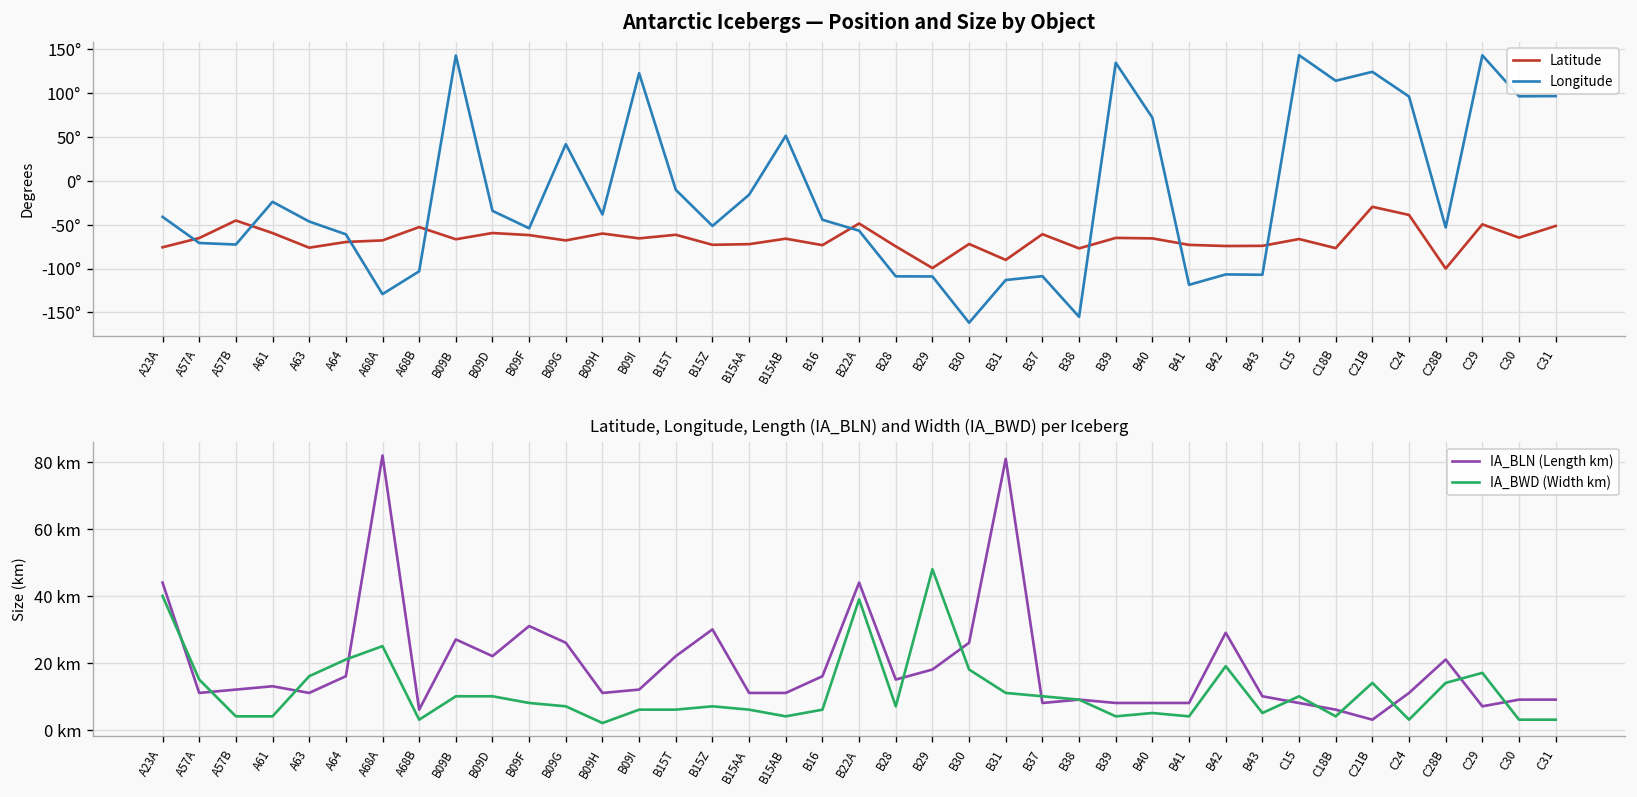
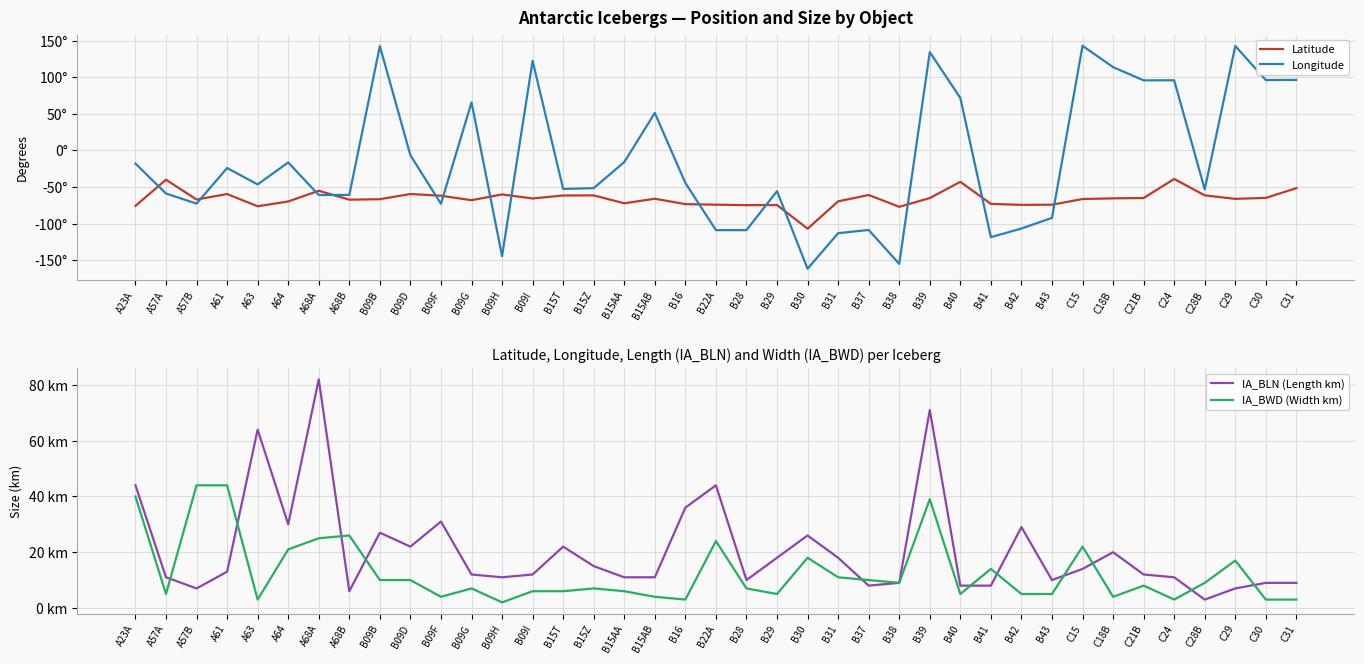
Antarctic Icebergs — Position and Size by Object, Longitude, A23A: -40° -> -20°
Antarctic Icebergs — Position and Size by Object, Latitude, A57A: -70° -> -40°
Antarctic Icebergs — Position and Size by Object, Longitude, A57A: -70° -> -60°
Antarctic Icebergs — Position and Size by Object, Latitude, A57B: -50° -> -70°
Antarctic Icebergs — Position and Size by Object, Longitude, A64: -60° -> -20°
Antarctic Icebergs — Position and Size by Object, Latitude, A68A: -70° -> -60°
Antarctic Icebergs — Position and Size by Object, Longitude, A68A: -130° -> -60°
Antarctic Icebergs — Position and Size by Object, Latitude, A68B: -50° -> -70°
Antarctic Icebergs — Position and Size by Object, Longitude, A68B: -100° -> -60°
Antarctic Icebergs — Position and Size by Object, Longitude, B09D: -30° -> -10°
Antarctic Icebergs — Position and Size by Object, Longitude, B09F: -50° -> -70°
Antarctic Icebergs — Position and Size by Object, Longitude, B09G: 40° -> 70°
Antarctic Icebergs — Position and Size by Object, Longitude, B09H: -40° -> -140°
Antarctic Icebergs — Position and Size by Object, Longitude, B15T: -10° -> -50°
Antarctic Icebergs — Position and Size by Object, Latitude, B15Z: -70° -> -60°
Antarctic Icebergs — Position and Size by Object, Latitude, B22A: -50° -> -70°
Antarctic Icebergs — Position and Size by Object, Longitude, B22A: -60° -> -110°
Antarctic Icebergs — Position and Size by Object, Latitude, B29: -100° -> -70°
Antarctic Icebergs — Position and Size by Object, Longitude, B29: -110° -> -60°
Antarctic Icebergs — Position and Size by Object, Latitude, B30: -70° -> -110°
Antarctic Icebergs — Position and Size by Object, Latitude, B31: -90° -> -70°
Antarctic Icebergs — Position and Size by Object, Latitude, B40: -70° -> -40°
Antarctic Icebergs — Position and Size by Object, Longitude, B43: -110° -> -90°
Antarctic Icebergs — Position and Size by Object, Latitude, C18B: -80° -> -70°
Antarctic Icebergs — Position and Size by Object, Latitude, C21B: -30° -> -60°
Antarctic Icebergs — Position and Size by Object, Longitude, C21B: 120° -> 100°
Antarctic Icebergs — Position and Size by Object, Latitude, C28B: -100° -> -60°
Antarctic Icebergs — Position and Size by Object, Latitude, C29: -50° -> -70°
Latitude, Longitude, Length (IA_BLN) and Width (IA_BWD) per Iceberg, IA_BWD (Width km), A57A: 15 km -> 5 km
Latitude, Longitude, Length (IA_BLN) and Width (IA_BWD) per Iceberg, IA_BLN (Length km), A57B: 12 km -> 7 km
Latitude, Longitude, Length (IA_BLN) and Width (IA_BWD) per Iceberg, IA_BWD (Width km), A57B: 4 km -> 44 km
Latitude, Longitude, Length (IA_BLN) and Width (IA_BWD) per Iceberg, IA_BWD (Width km), A61: 4 km -> 44 km
Latitude, Longitude, Length (IA_BLN) and Width (IA_BWD) per Iceberg, IA_BLN (Length km), A63: 11 km -> 64 km
Latitude, Longitude, Length (IA_BLN) and Width (IA_BWD) per Iceberg, IA_BWD (Width km), A63: 16 km -> 3 km
Latitude, Longitude, Length (IA_BLN) and Width (IA_BWD) per Iceberg, IA_BLN (Length km), A64: 16 km -> 30 km
Latitude, Longitude, Length (IA_BLN) and Width (IA_BWD) per Iceberg, IA_BWD (Width km), A68B: 3 km -> 26 km
Latitude, Longitude, Length (IA_BLN) and Width (IA_BWD) per Iceberg, IA_BWD (Width km), B09F: 8 km -> 4 km
Latitude, Longitude, Length (IA_BLN) and Width (IA_BWD) per Iceberg, IA_BLN (Length km), B09G: 26 km -> 12 km
Latitude, Longitude, Length (IA_BLN) and Width (IA_BWD) per Iceberg, IA_BLN (Length km), B15Z: 30 km -> 15 km
Latitude, Longitude, Length (IA_BLN) and Width (IA_BWD) per Iceberg, IA_BLN (Length km), B16: 16 km -> 36 km
Latitude, Longitude, Length (IA_BLN) and Width (IA_BWD) per Iceberg, IA_BWD (Width km), B16: 6 km -> 3 km
Latitude, Longitude, Length (IA_BLN) and Width (IA_BWD) per Iceberg, IA_BWD (Width km), B22A: 39 km -> 24 km
Latitude, Longitude, Length (IA_BLN) and Width (IA_BWD) per Iceberg, IA_BLN (Length km), B28: 15 km -> 10 km
Latitude, Longitude, Length (IA_BLN) and Width (IA_BWD) per Iceberg, IA_BWD (Width km), B29: 48 km -> 5 km
Latitude, Longitude, Length (IA_BLN) and Width (IA_BWD) per Iceberg, IA_BLN (Length km), B31: 81 km -> 18 km
Latitude, Longitude, Length (IA_BLN) and Width (IA_BWD) per Iceberg, IA_BLN (Length km), B39: 8 km -> 71 km
Latitude, Longitude, Length (IA_BLN) and Width (IA_BWD) per Iceberg, IA_BWD (Width km), B39: 4 km -> 39 km
Latitude, Longitude, Length (IA_BLN) and Width (IA_BWD) per Iceberg, IA_BWD (Width km), B41: 4 km -> 14 km
Latitude, Longitude, Length (IA_BLN) and Width (IA_BWD) per Iceberg, IA_BWD (Width km), B42: 19 km -> 5 km
Latitude, Longitude, Length (IA_BLN) and Width (IA_BWD) per Iceberg, IA_BLN (Length km), C15: 8 km -> 14 km
Latitude, Longitude, Length (IA_BLN) and Width (IA_BWD) per Iceberg, IA_BWD (Width km), C15: 10 km -> 22 km
Latitude, Longitude, Length (IA_BLN) and Width (IA_BWD) per Iceberg, IA_BLN (Length km), C18B: 6 km -> 20 km
Latitude, Longitude, Length (IA_BLN) and Width (IA_BWD) per Iceberg, IA_BLN (Length km), C21B: 3 km -> 12 km
Latitude, Longitude, Length (IA_BLN) and Width (IA_BWD) per Iceberg, IA_BWD (Width km), C21B: 14 km -> 8 km
Latitude, Longitude, Length (IA_BLN) and Width (IA_BWD) per Iceberg, IA_BLN (Length km), C28B: 21 km -> 3 km
Latitude, Longitude, Length (IA_BLN) and Width (IA_BWD) per Iceberg, IA_BWD (Width km), C28B: 14 km -> 9 km
